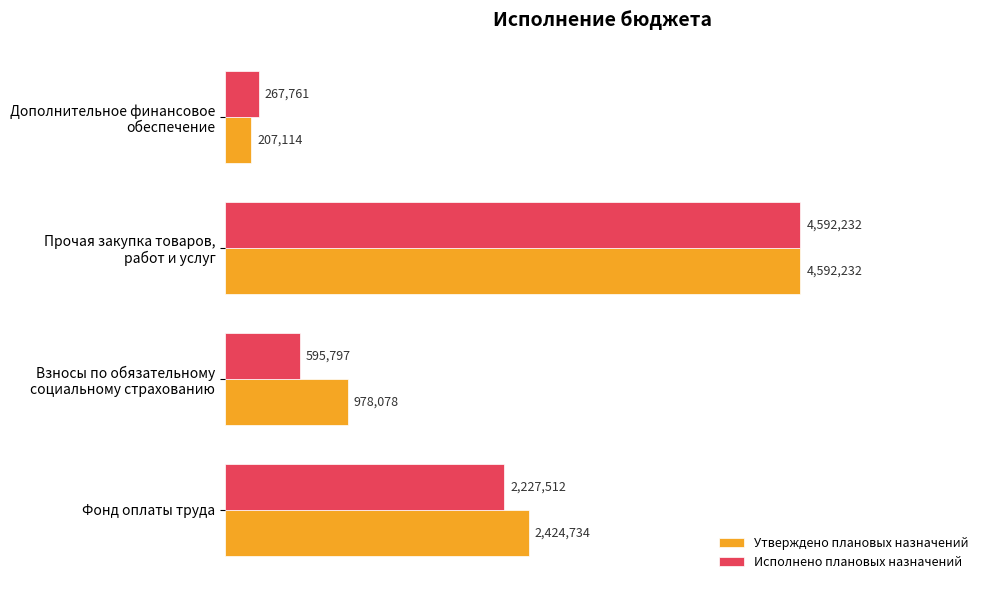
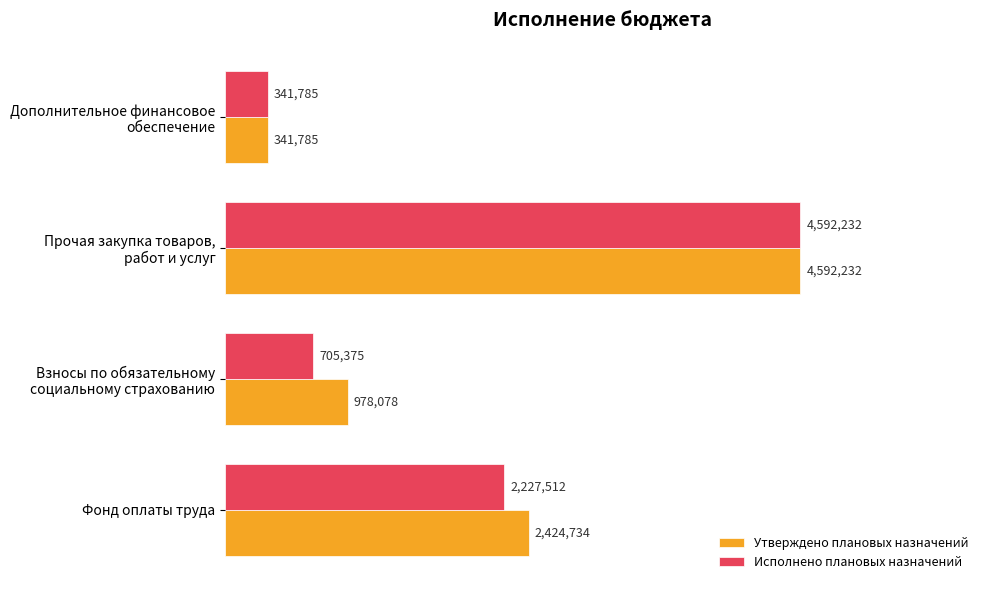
Исполнено плановых назначений, Дополнительное финансовое обеспечение: 267,761 -> 341,785
Утверждено плановых назначений, Дополнительное финансовое обеспечение: 207,114 -> 341,785
Исполнено плановых назначений, Взносы по обязательному социальному страхованию: 595,797 -> 705,375
